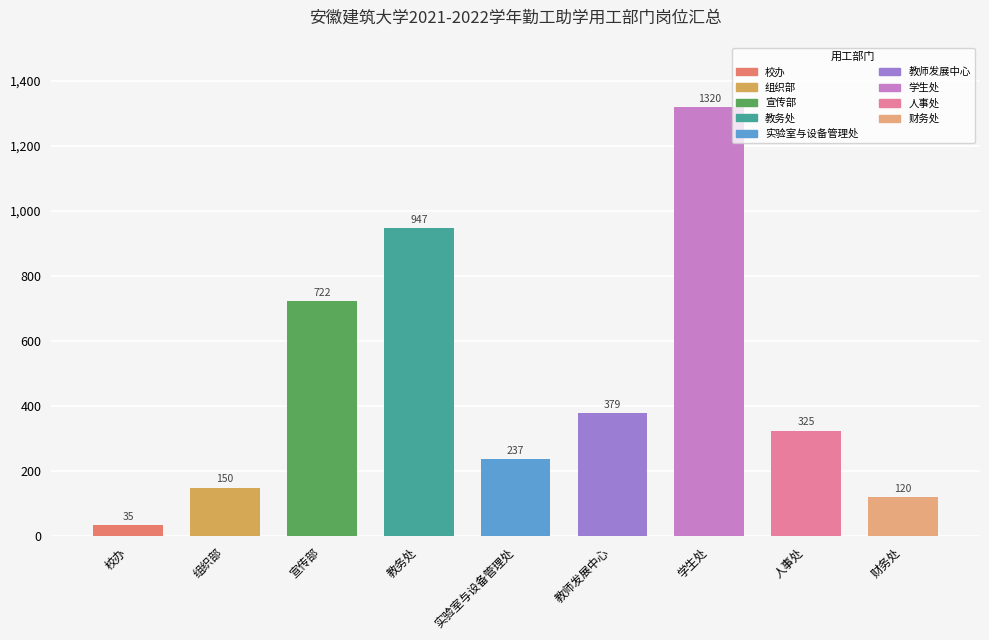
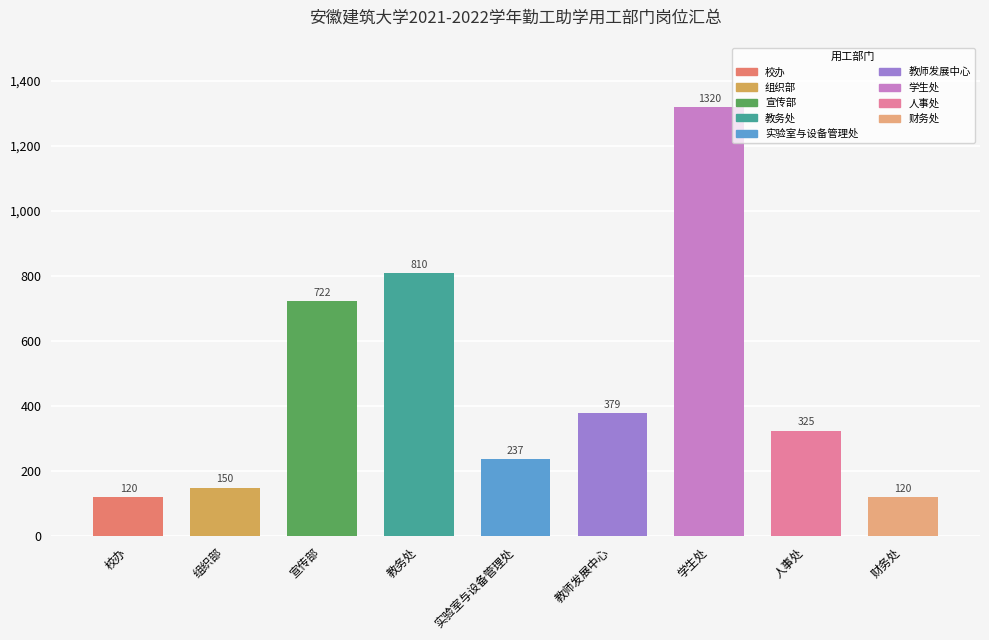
校办: 35 -> 120
教务处: 947 -> 810
